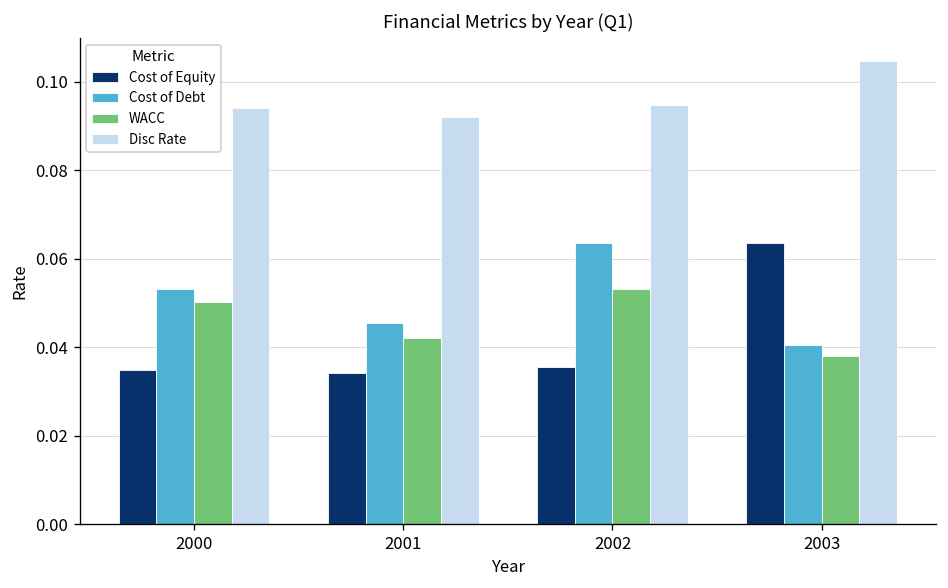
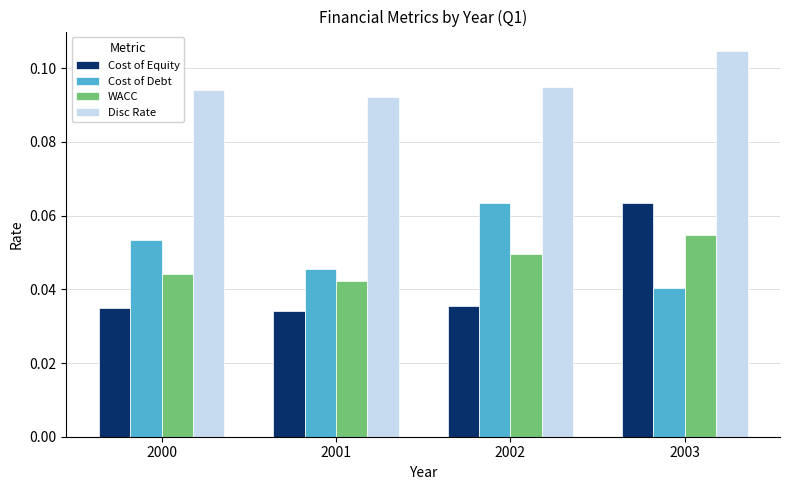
WACC, 2000: 0.050 -> 0.044
WACC, 2002: 0.053 -> 0.049
WACC, 2003: 0.038 -> 0.055
